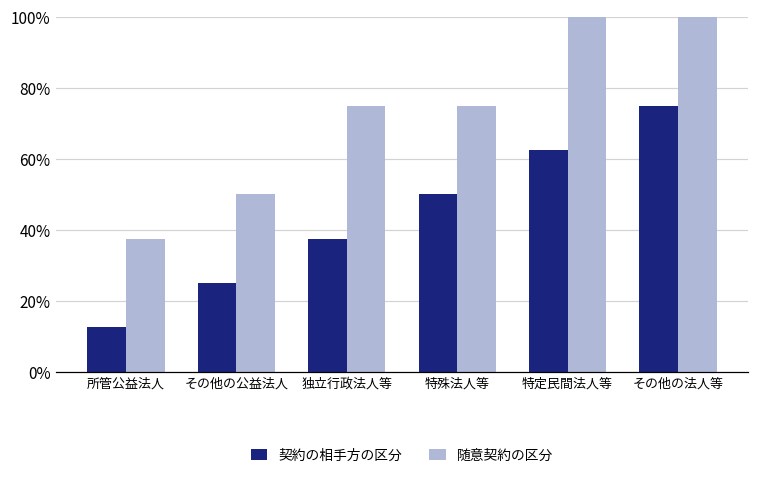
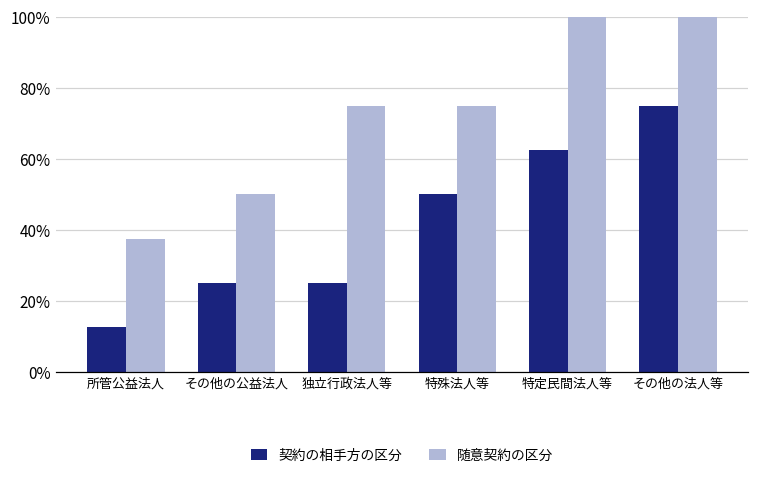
契約の相手方の区分, 独立行政法人等: 38% -> 25%
